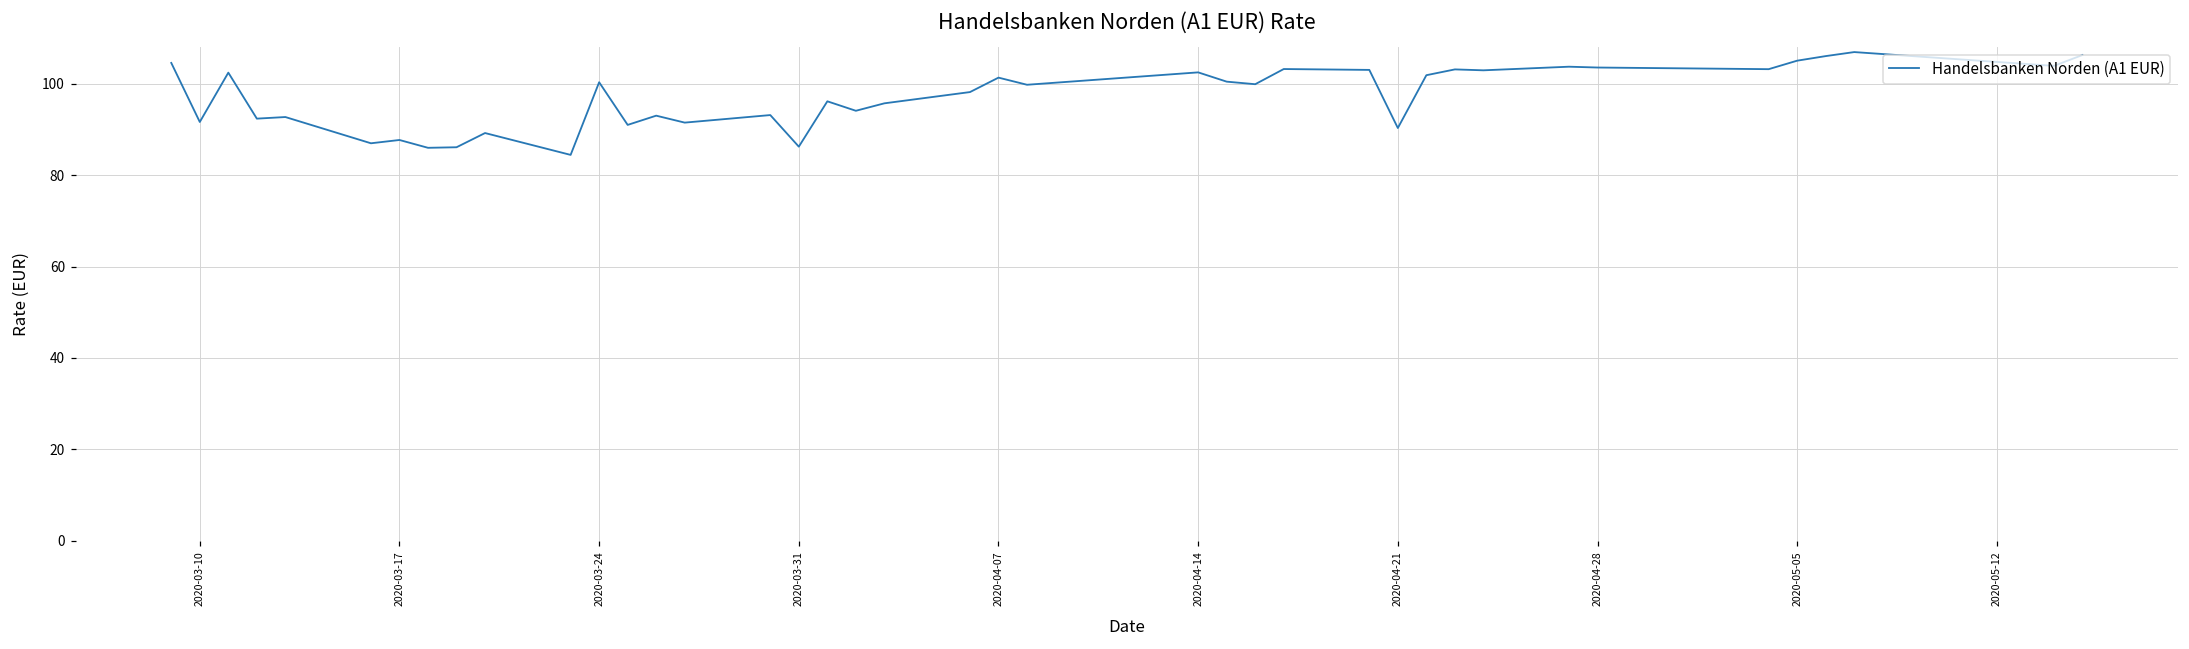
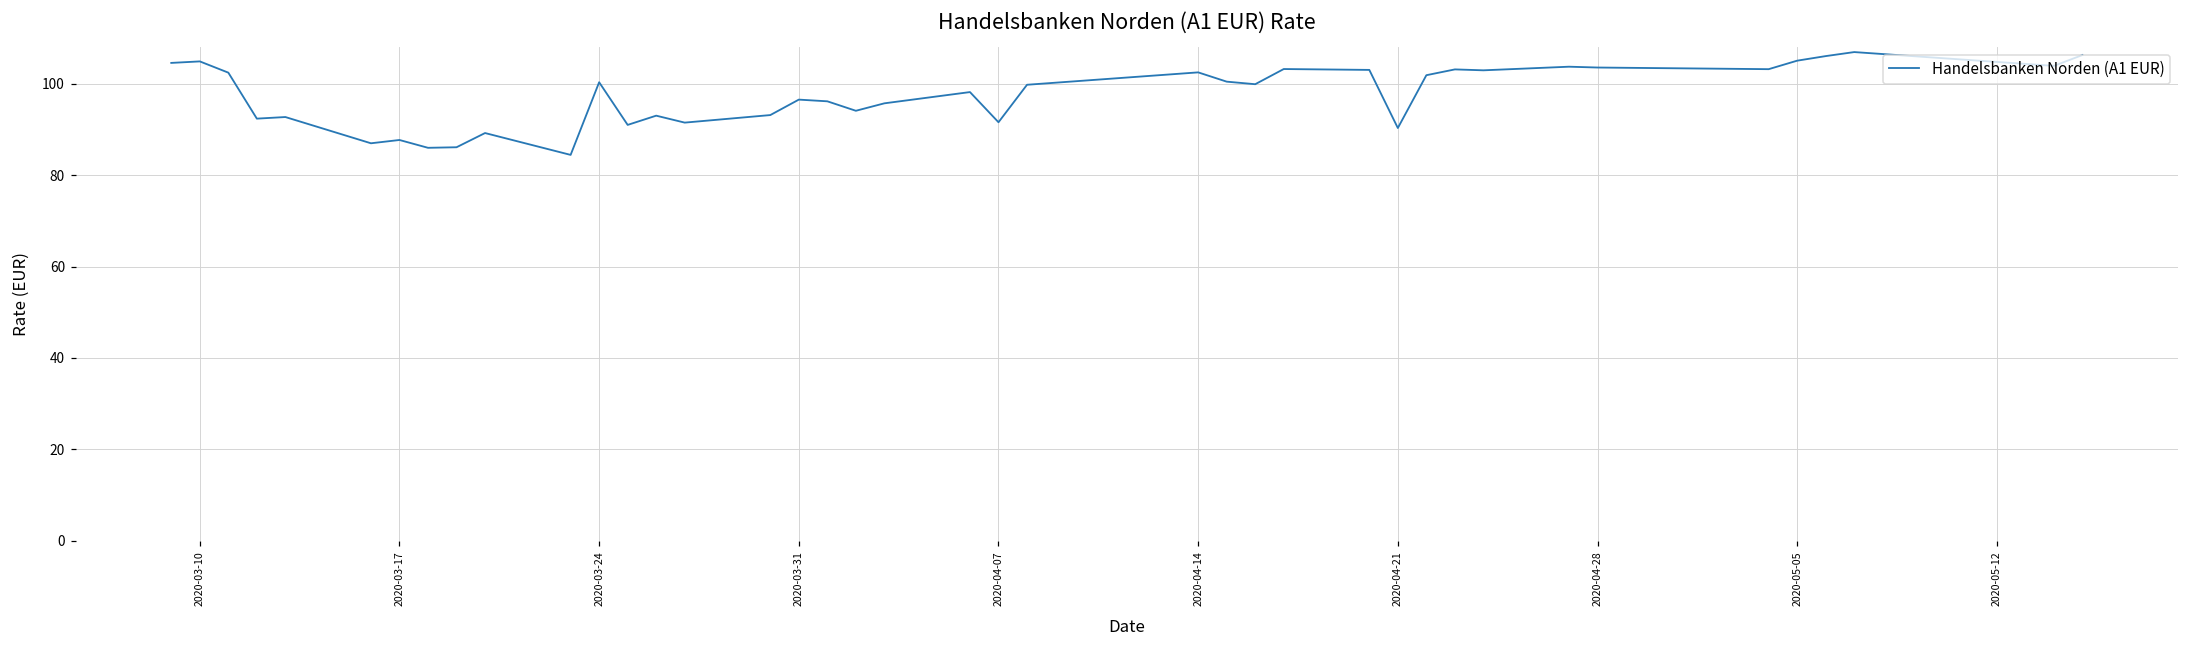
2020-03-10: 92 -> 105
2020-03-31: 86 -> 97
2020-04-07: 101 -> 92
